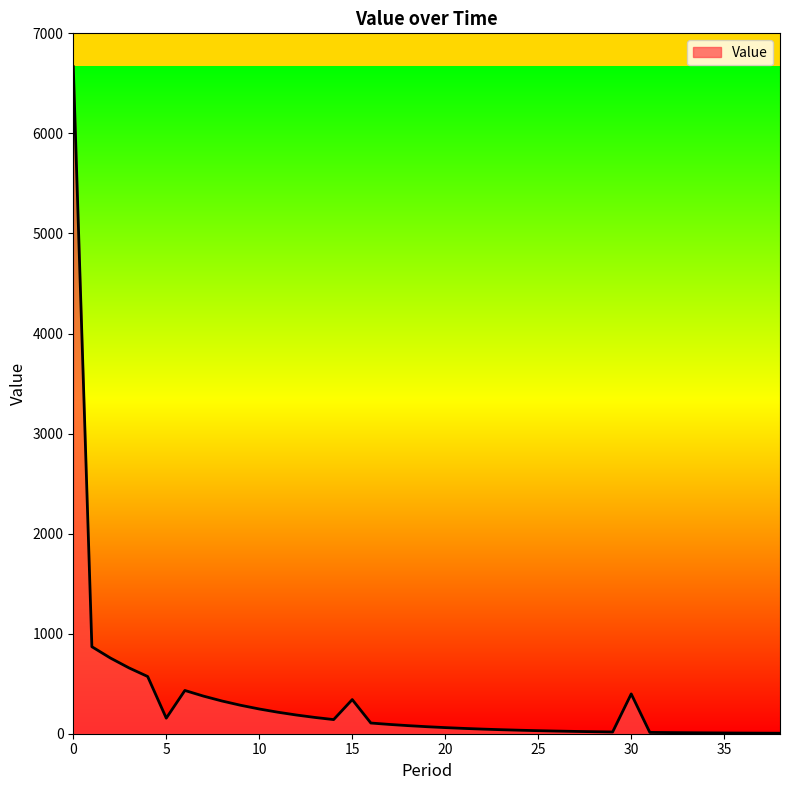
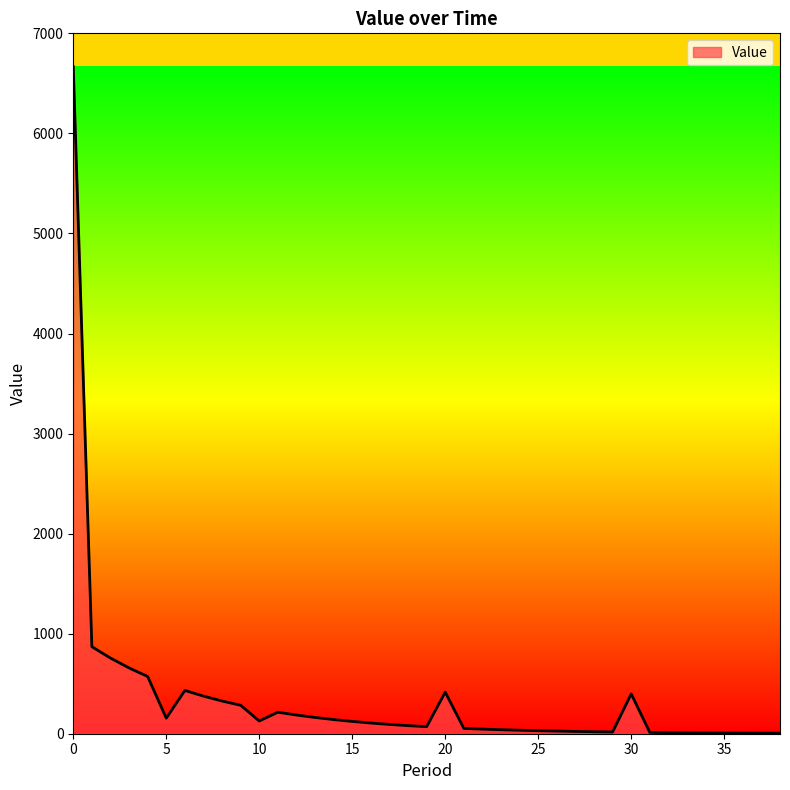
10: 250 -> 130
15: 340 -> 120
20: 60 -> 420
